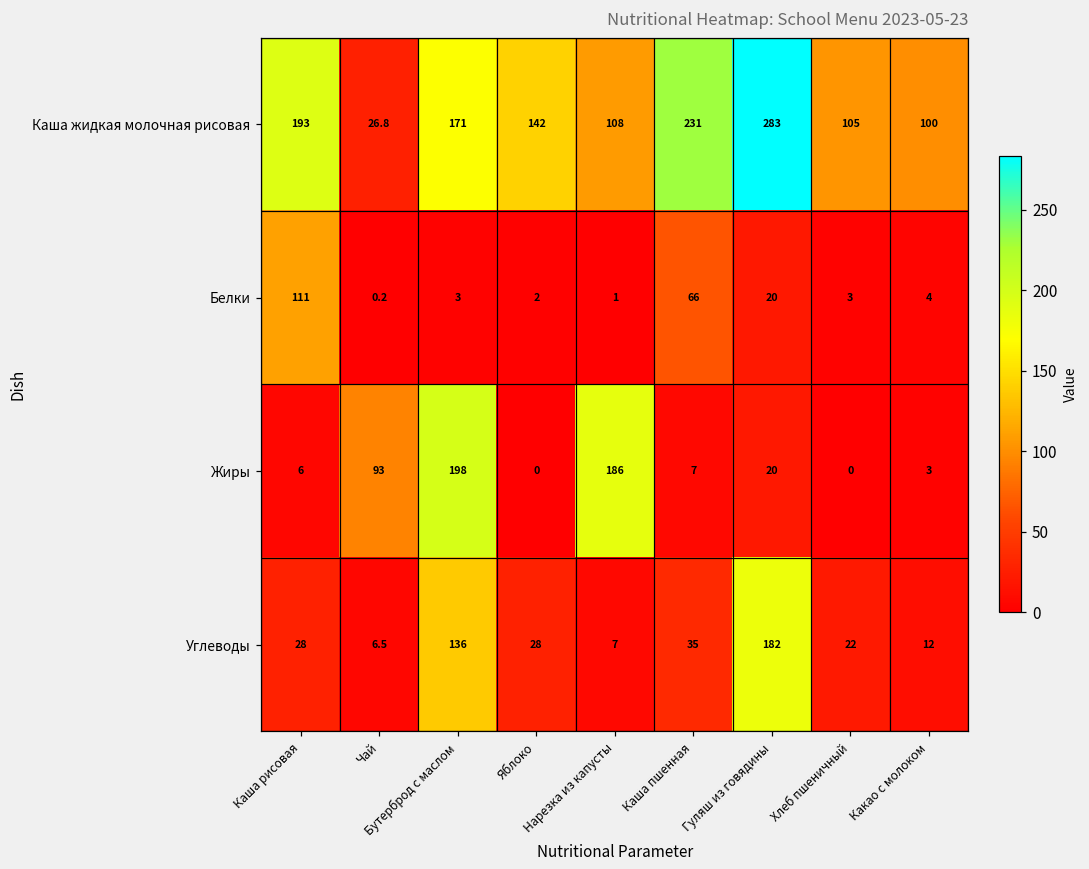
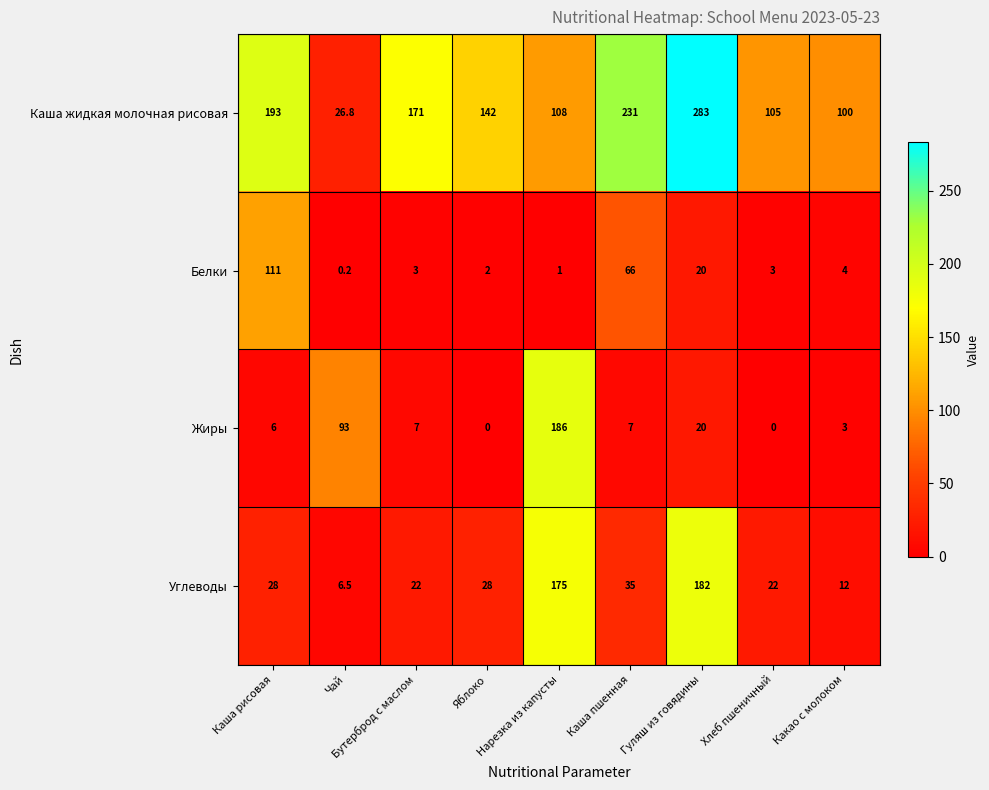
Жиры, Бутерброд с маслом: 198 -> 7
Углеводы, Бутерброд с маслом: 136 -> 22
Углеводы, Нарезка из капусты: 7 -> 175
